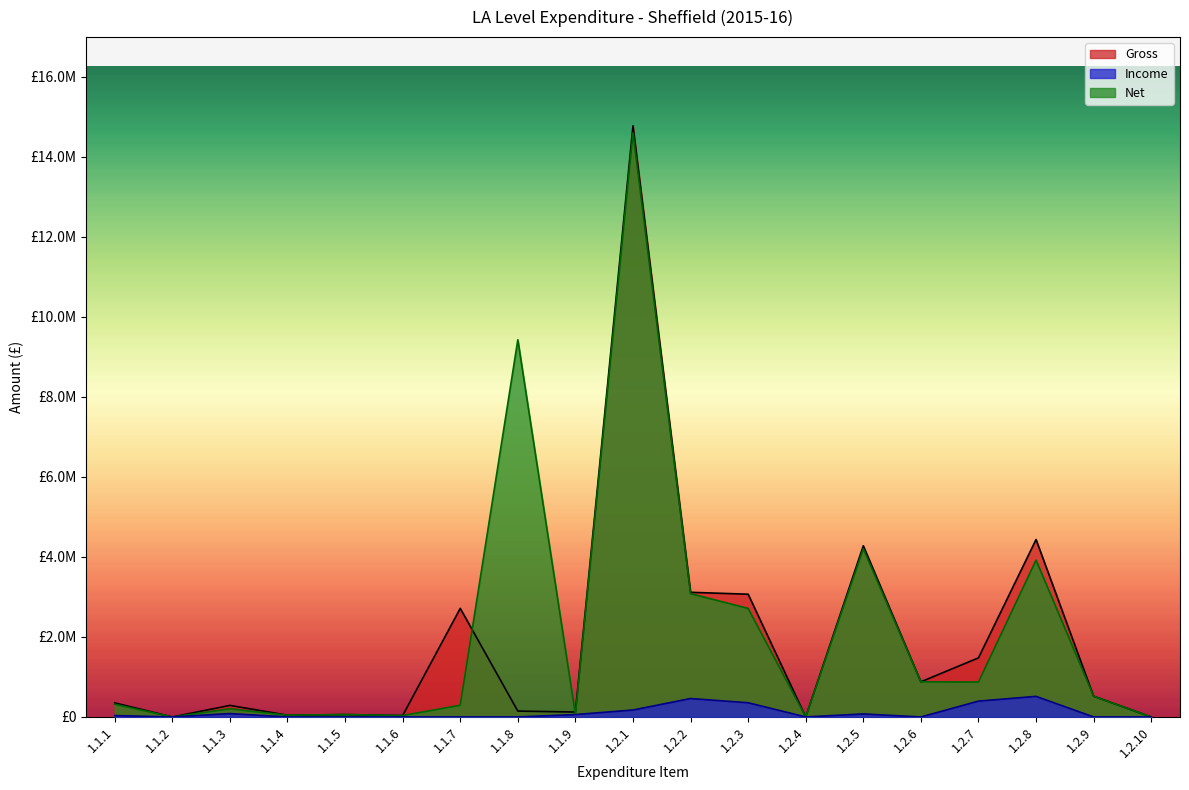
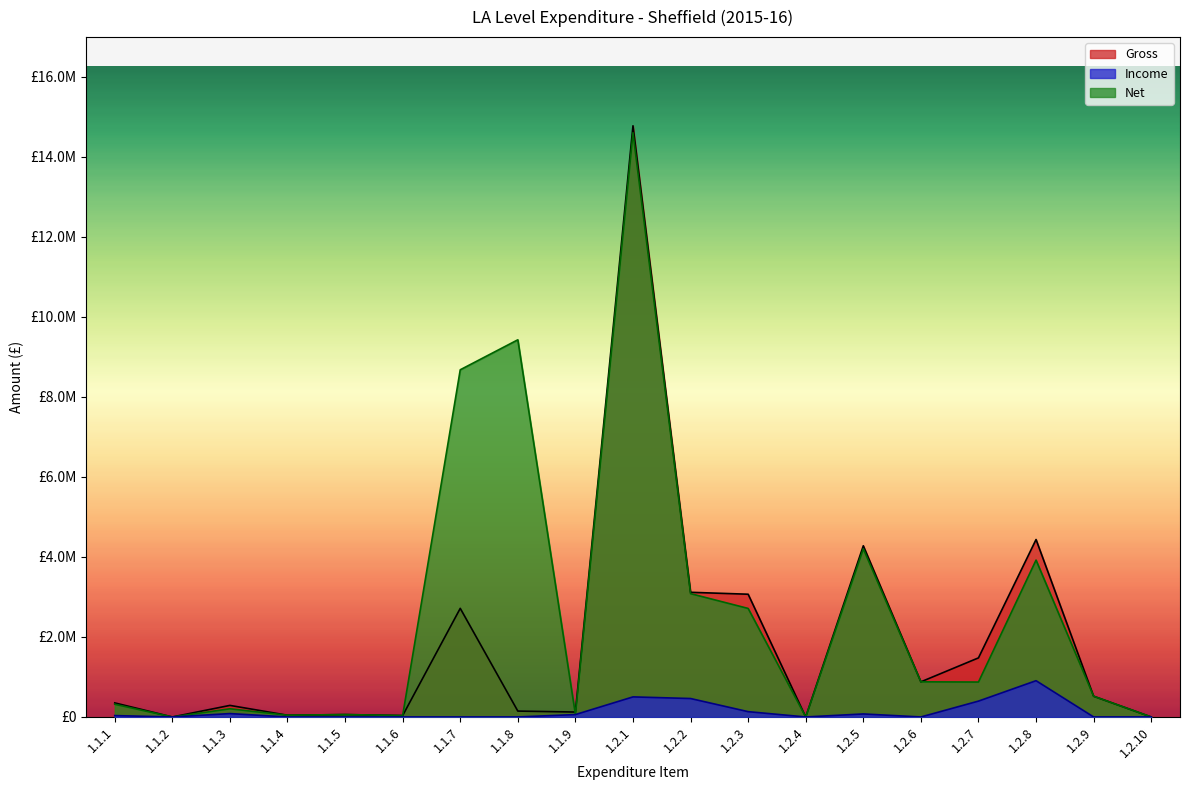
Net, 1.1.7: £300000 -> £8700000
Income, 1.2.1: £200000 -> £500000
Income, 1.2.3: £400000 -> £100000
Income, 1.2.8: £500000 -> £900000
